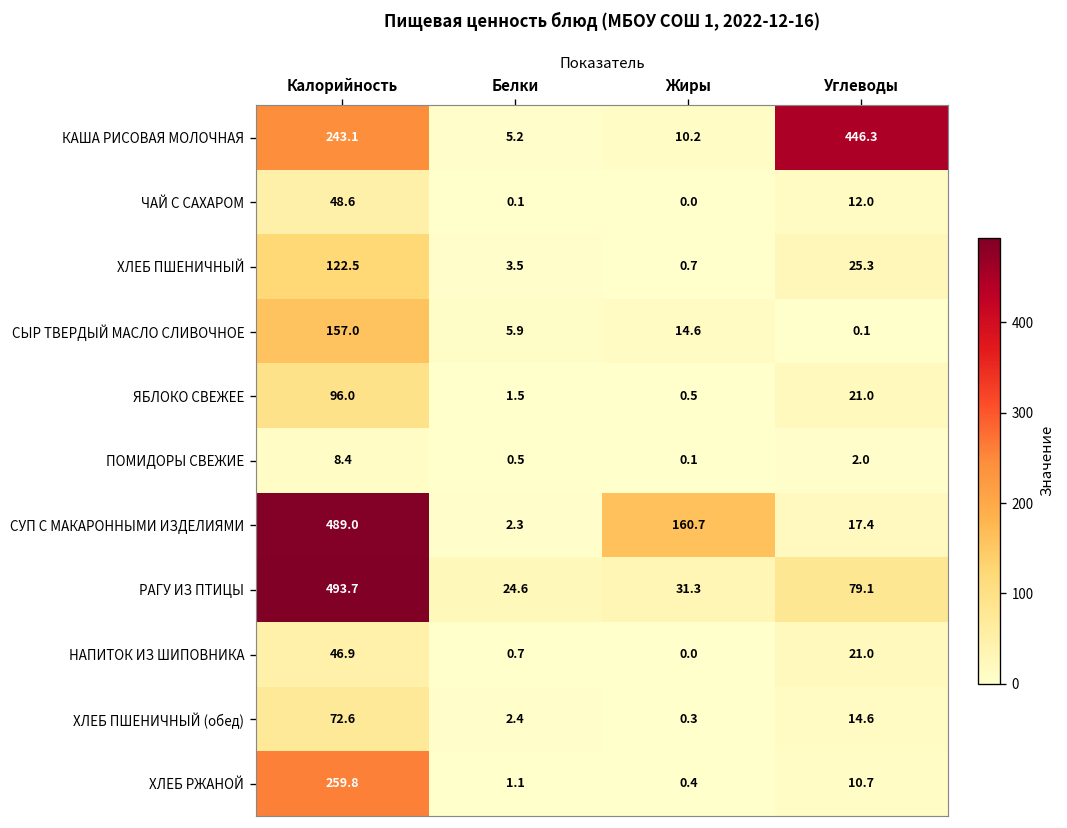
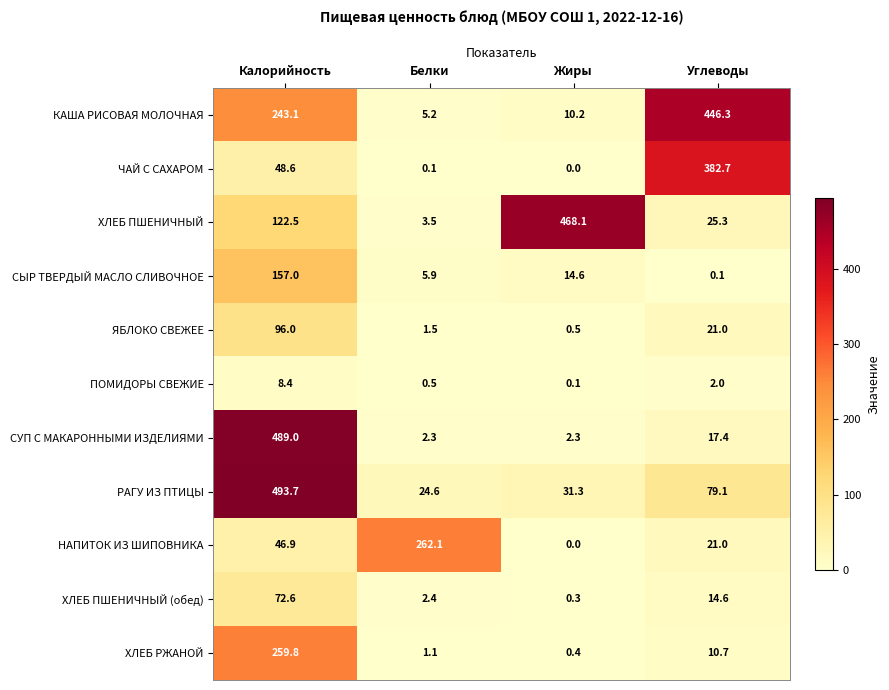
ЧАЙ С САХАРОМ, Углеводы: 12.0 -> 382.7
ХЛЕБ ПШЕНИЧНЫЙ, Жиры: 0.7 -> 468.1
СУП С МАКАРОННЫМИ ИЗДЕЛИЯМИ, Жиры: 160.7 -> 2.3
НАПИТОК ИЗ ШИПОВНИКА, Белки: 0.7 -> 262.1
